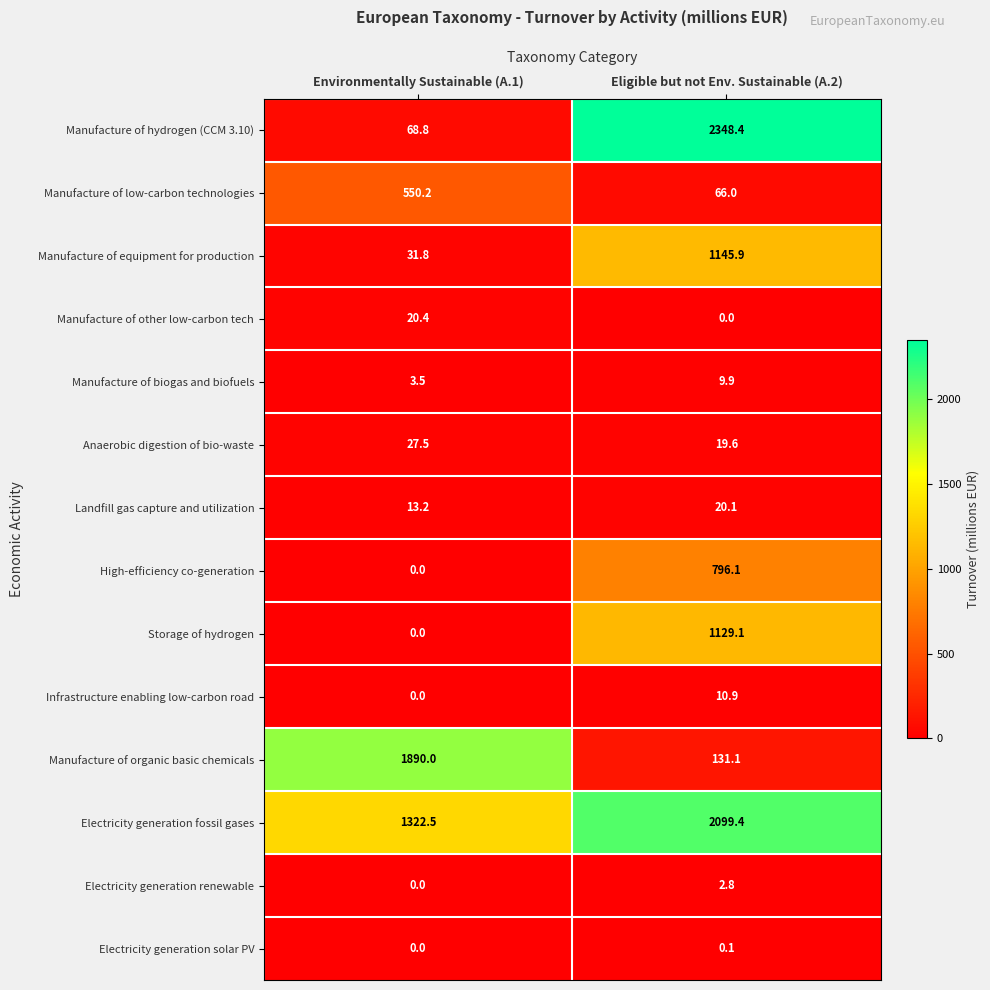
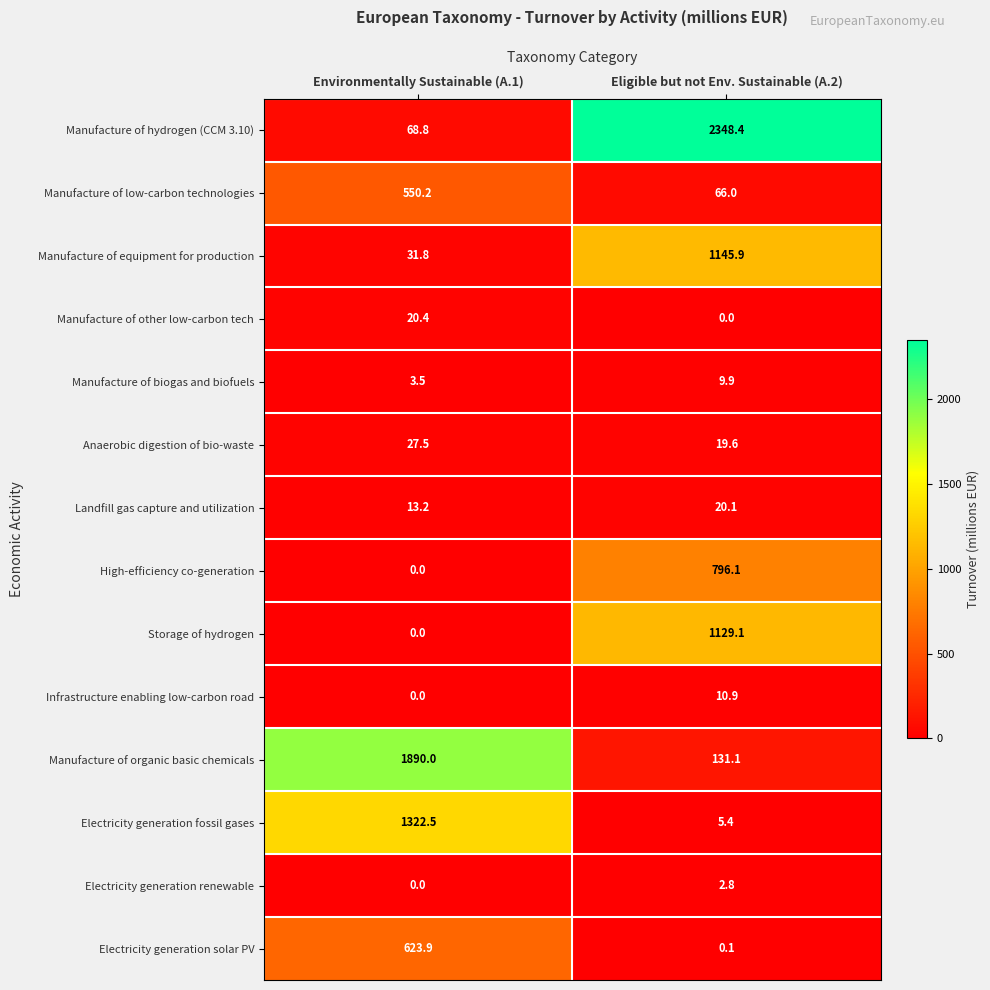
Electricity generation fossil gases, Eligible but not Env. Sustainable (A.2): 2099.4 -> 5.4
Electricity generation solar PV, Environmentally Sustainable (A.1): 0.0 -> 623.9
